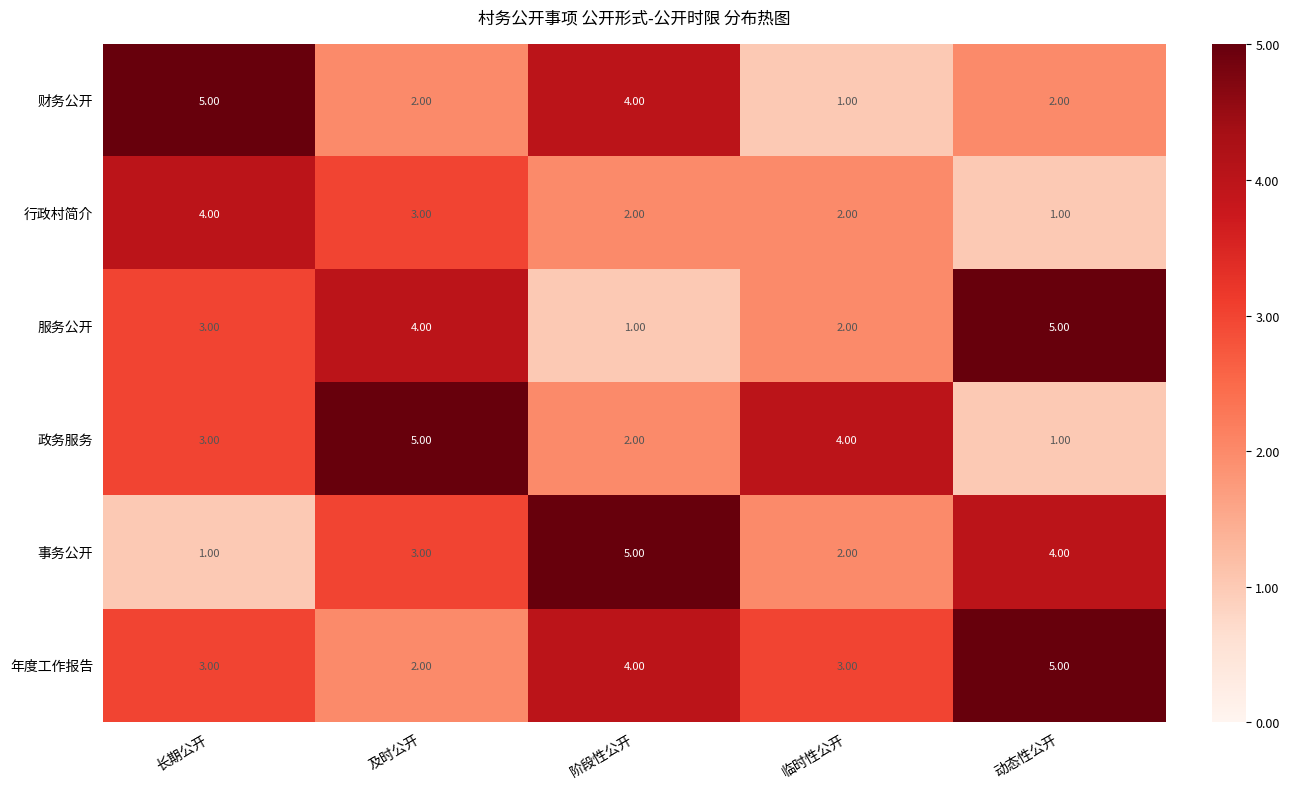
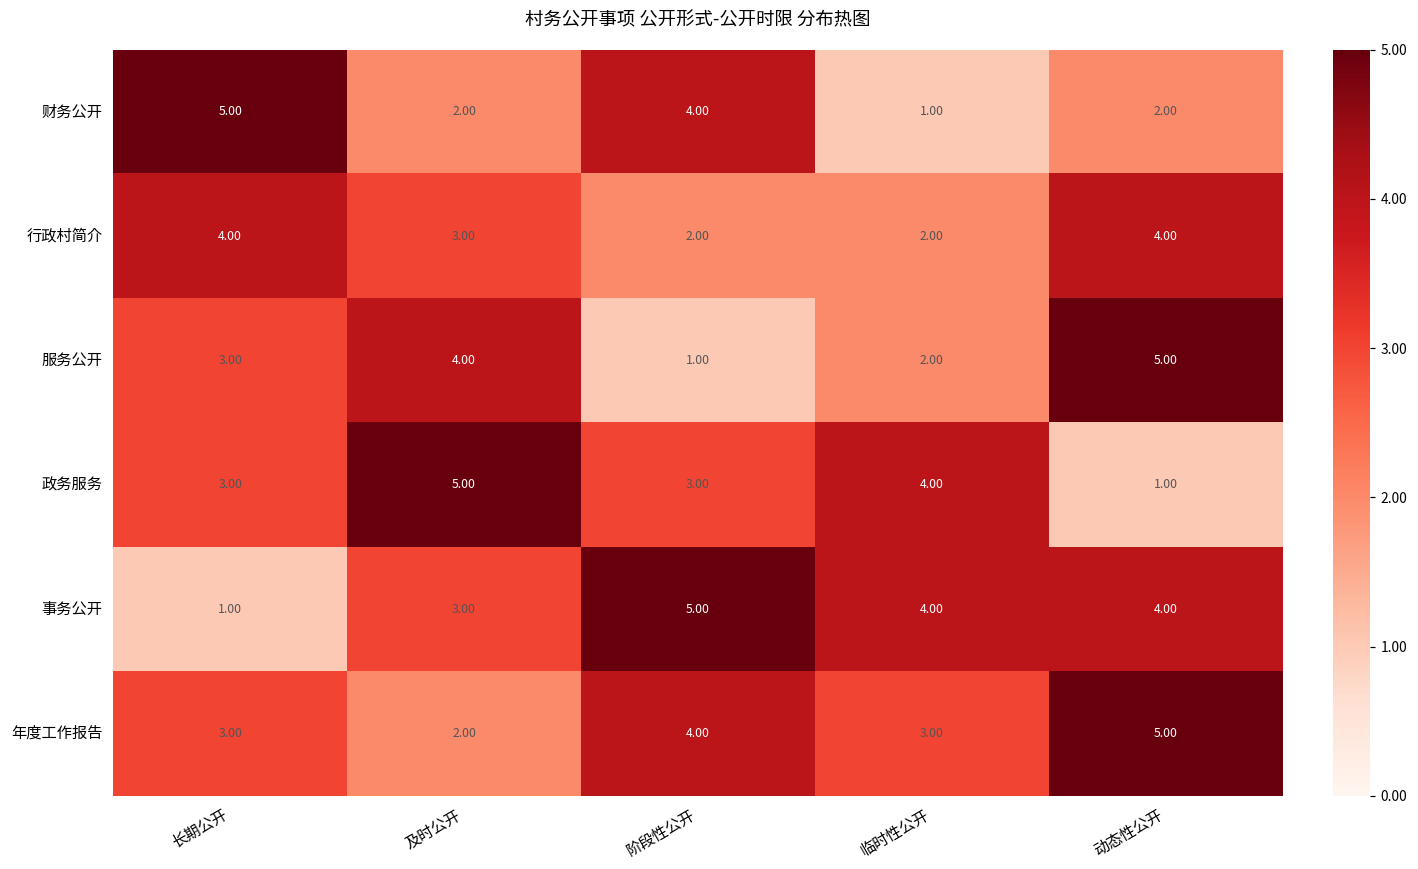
行政村简介, 动态性公开: 1.00 -> 4.00
政务服务, 阶段性公开: 2.00 -> 3.00
事务公开, 临时性公开: 2.00 -> 4.00
